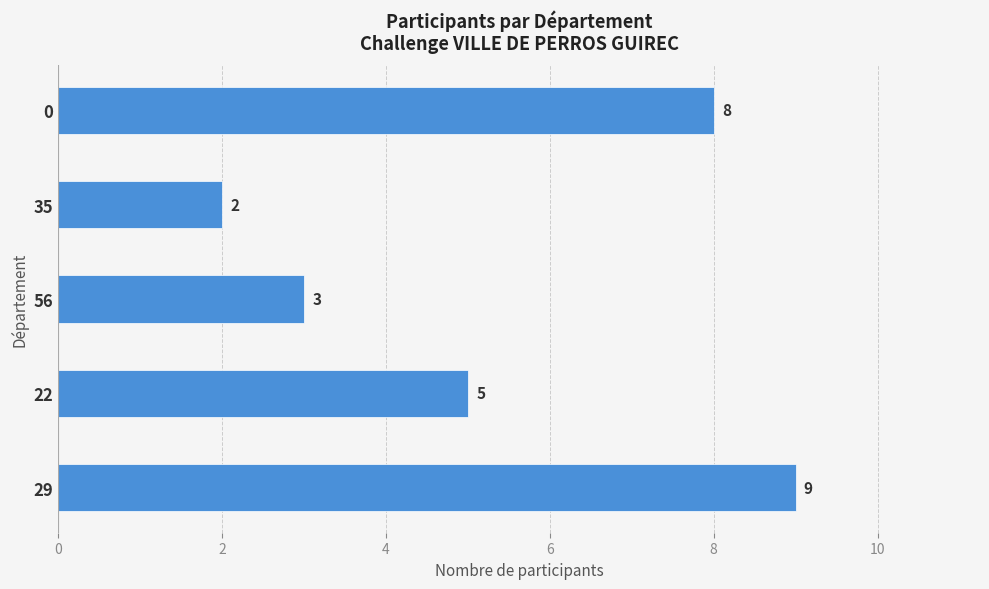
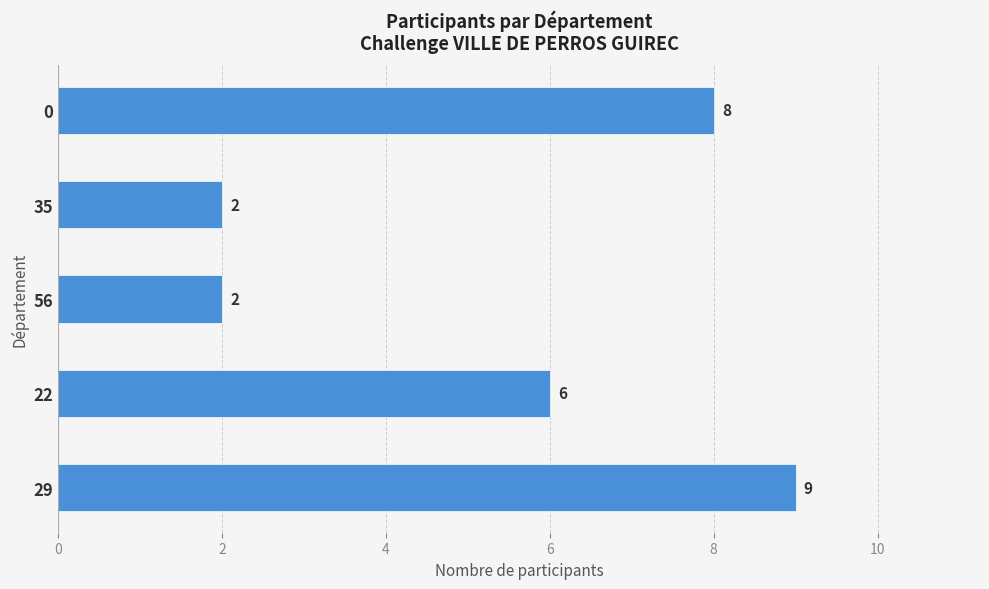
56: 3 -> 2
22: 5 -> 6
